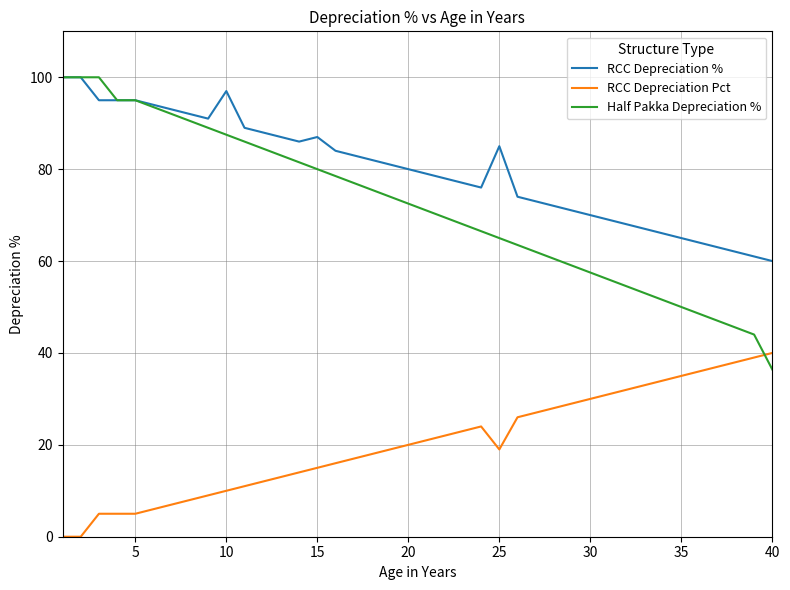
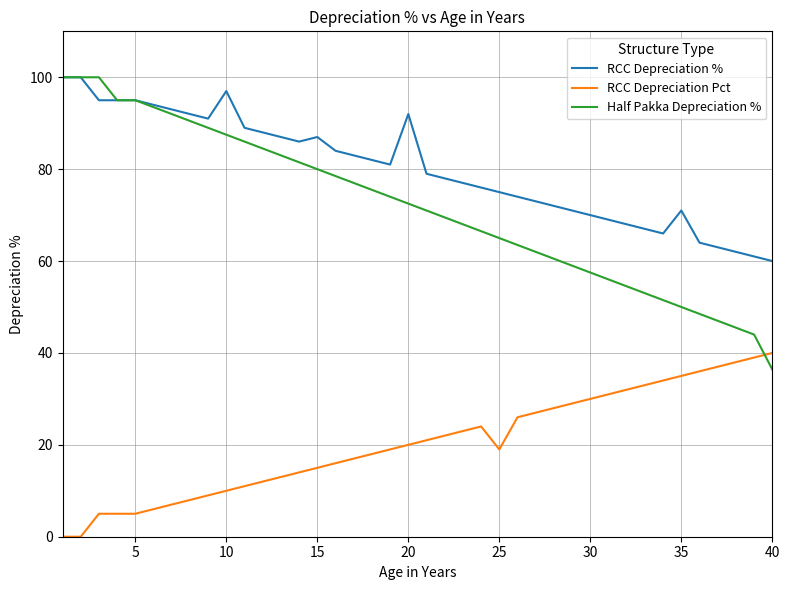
RCC Depreciation %, 20: 80 -> 92
RCC Depreciation %, 25: 85 -> 75
RCC Depreciation %, 35: 65 -> 71
